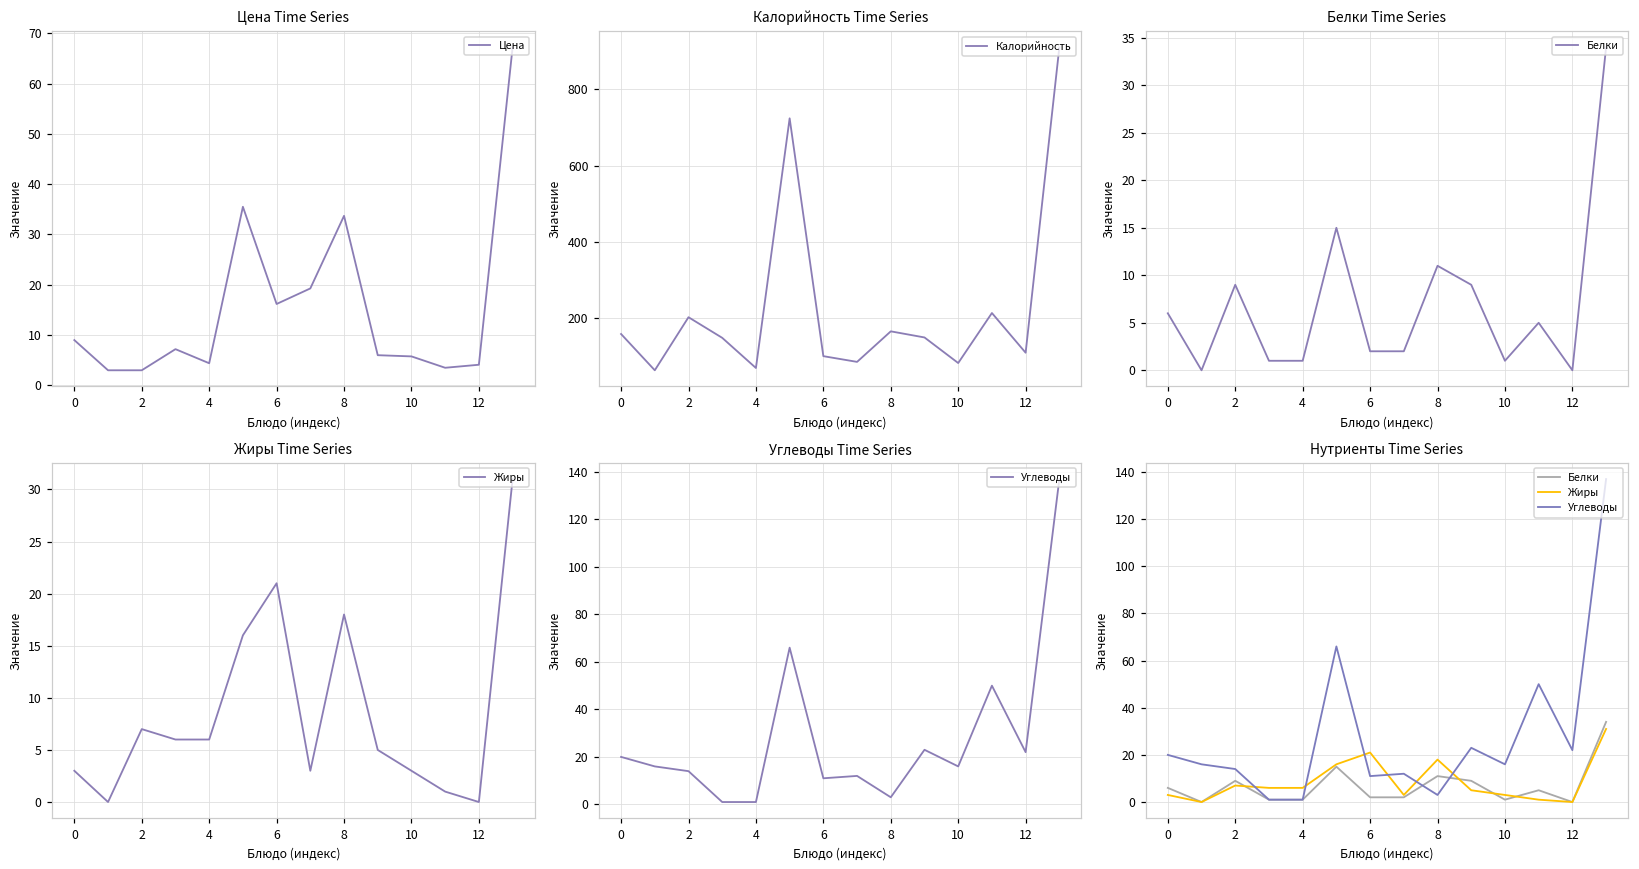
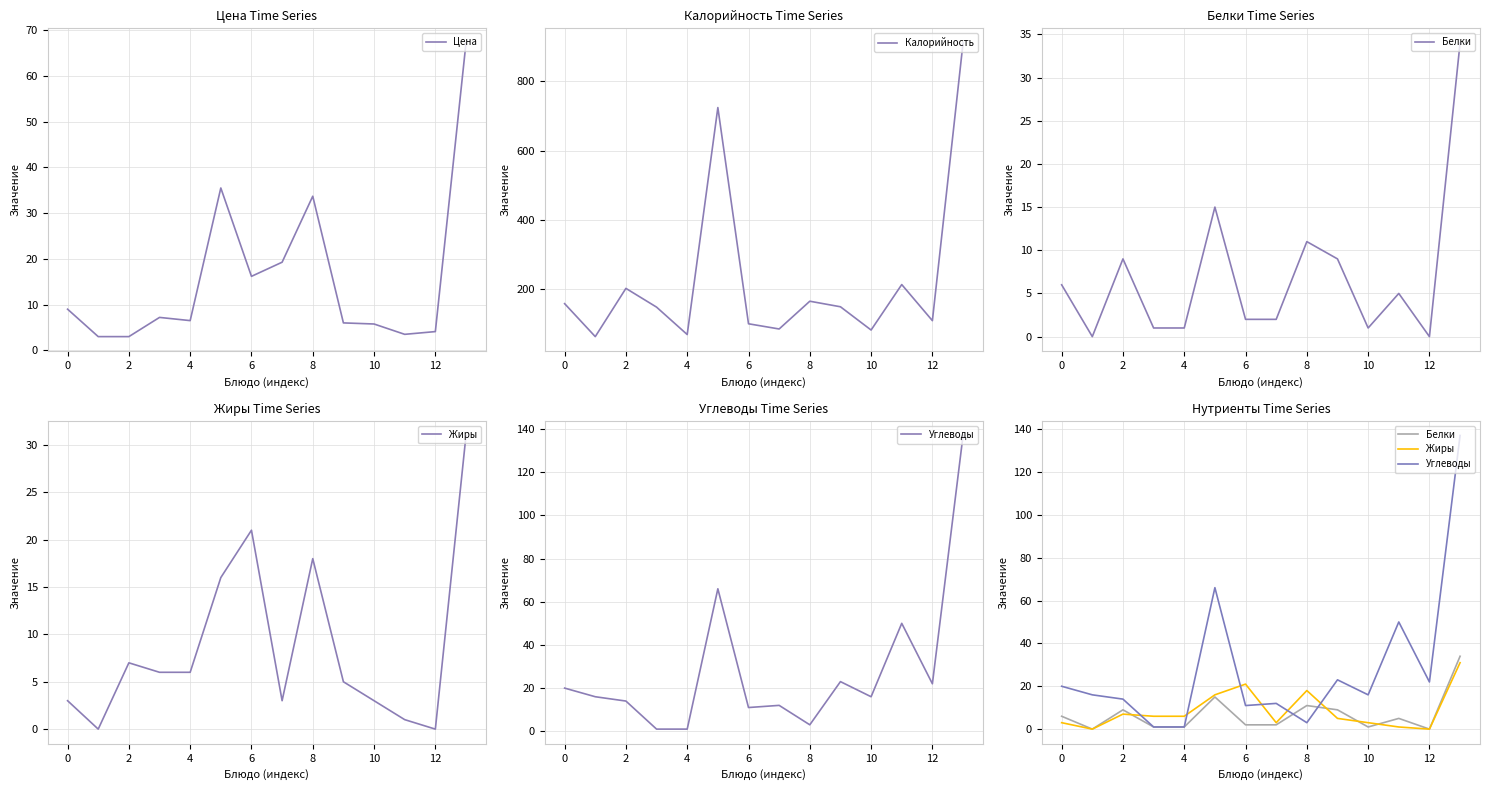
Цена Time Series, 4: 4 -> 7
